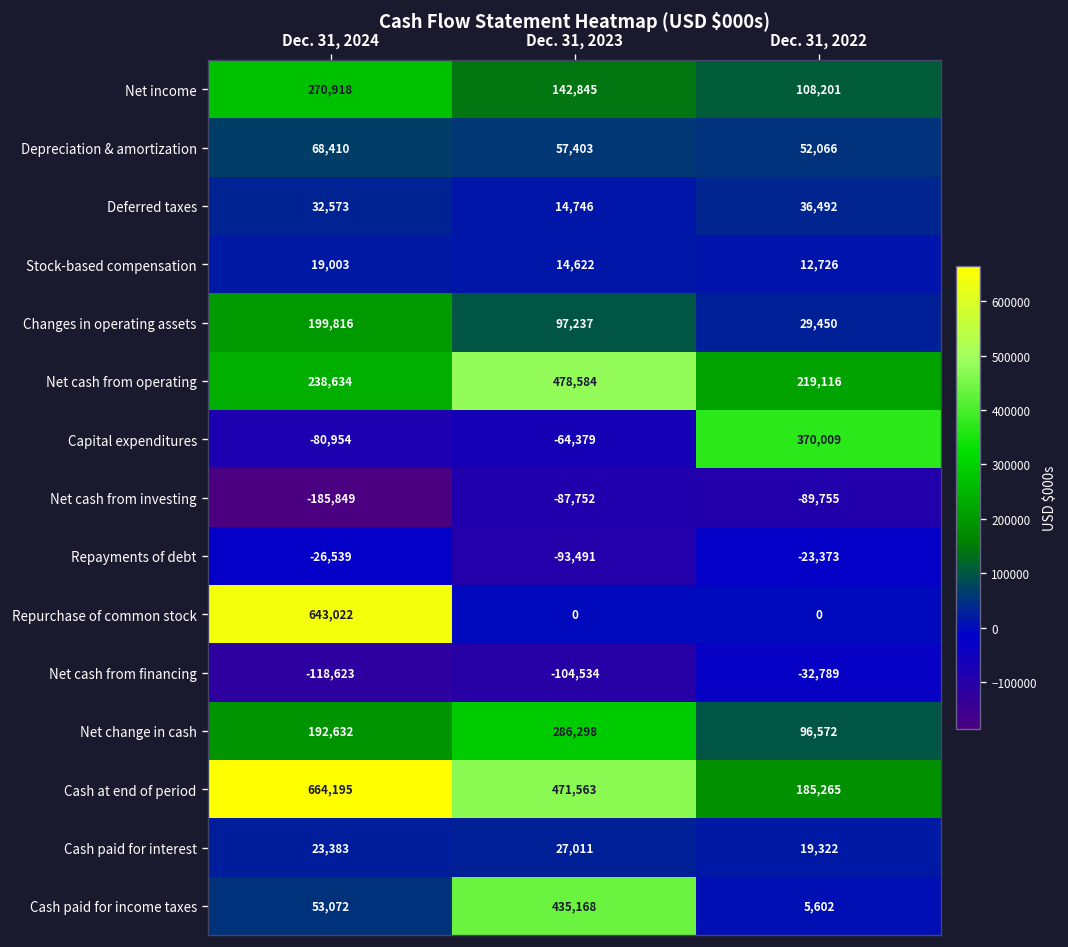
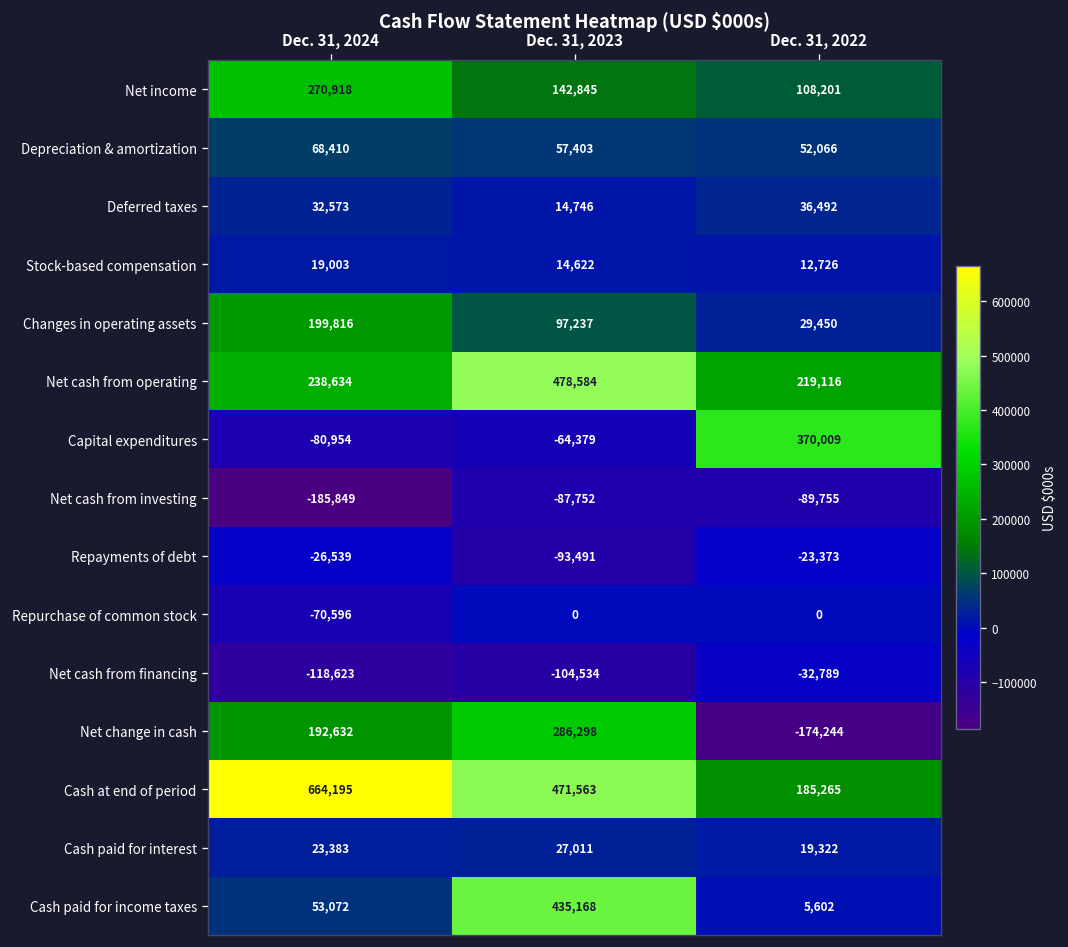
Repurchase of common stock, Dec. 31, 2024: 643,022 -> -70,596
Net change in cash, Dec. 31, 2022: 96,572 -> -174,244
